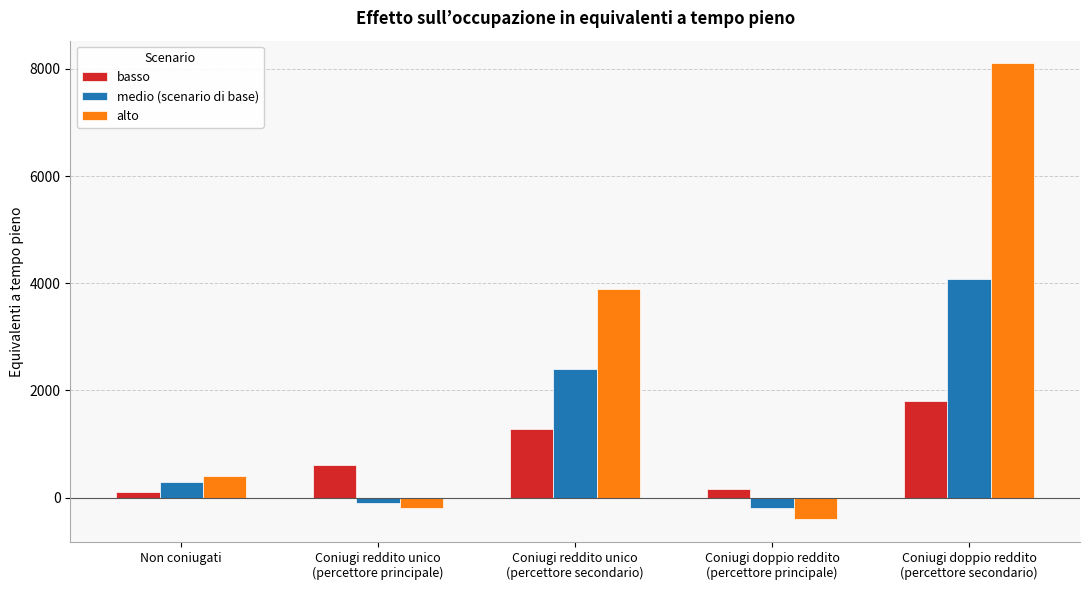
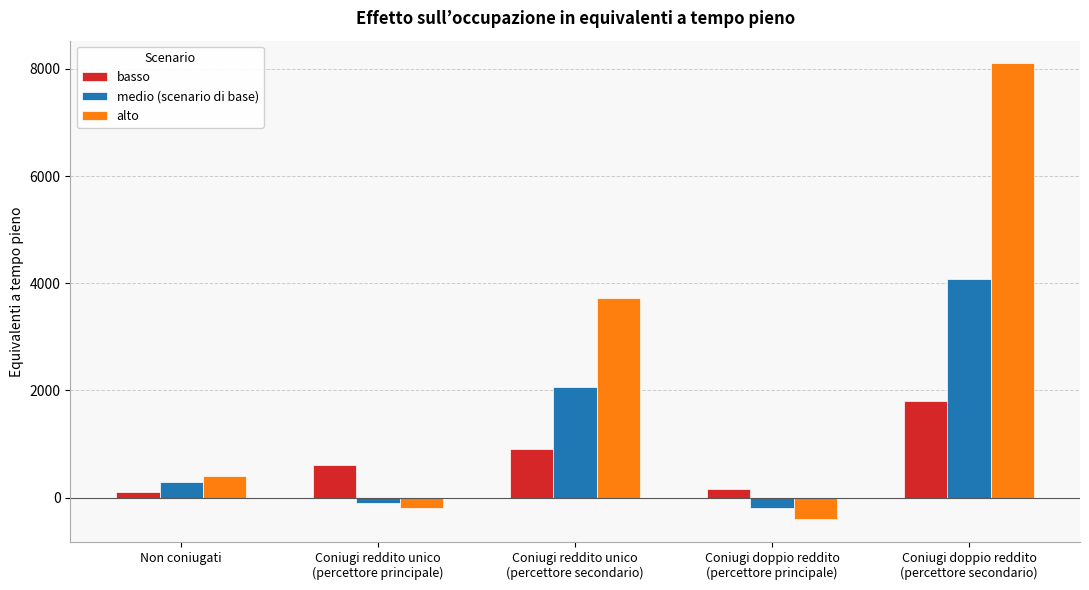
basso, Coniugi reddito unico (percettore secondario): 1300 -> 900
medio (scenario di base), Coniugi reddito unico (percettore secondario): 2400 -> 2100
alto, Coniugi reddito unico (percettore secondario): 3900 -> 3700
